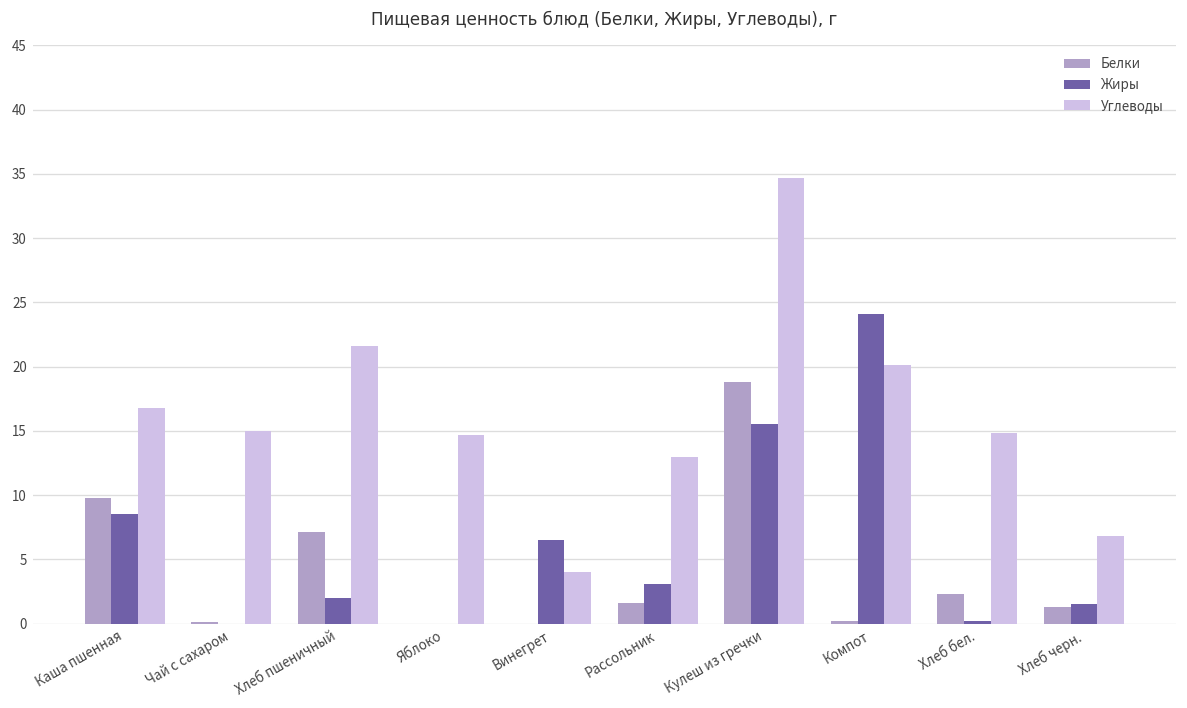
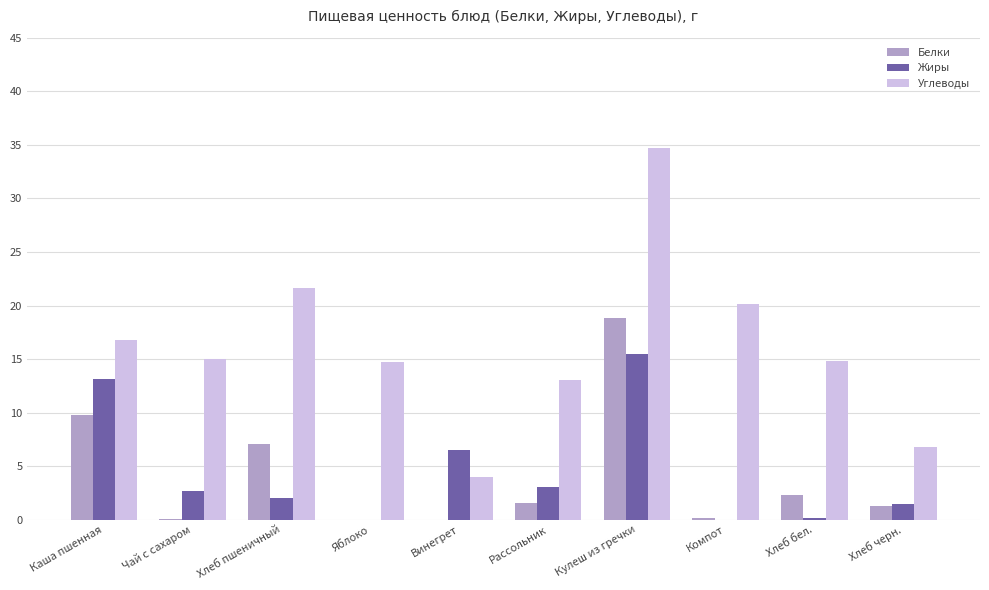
Жиры, Каша пшенная: 8.5 -> 13.1
Жиры, Чай с сахаром: 0.0 -> 2.7
Жиры, Компот: 24.1 -> 0.0
